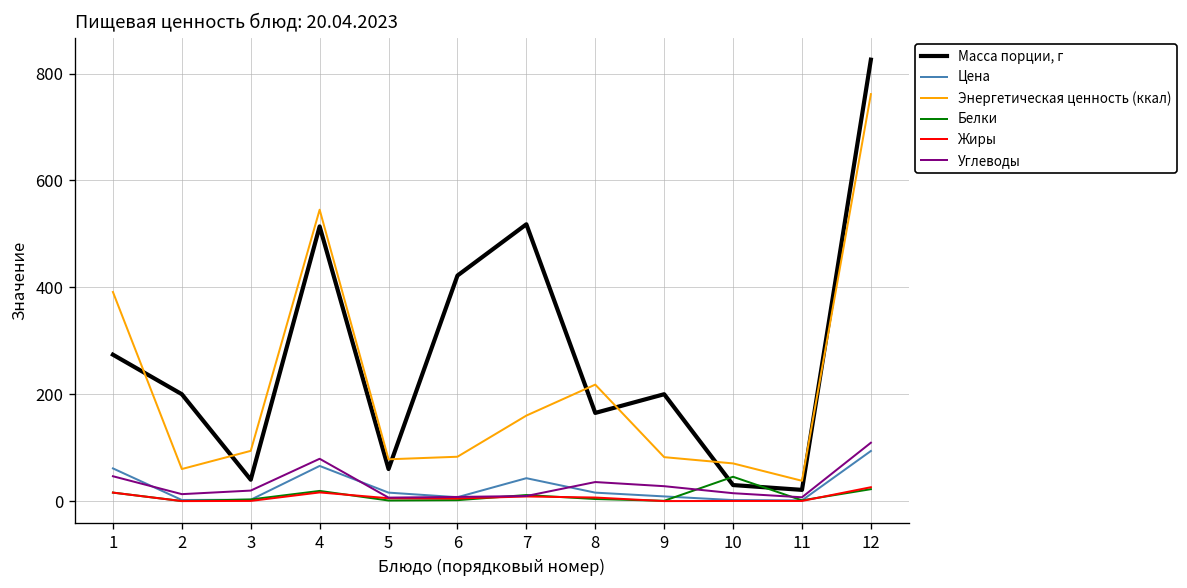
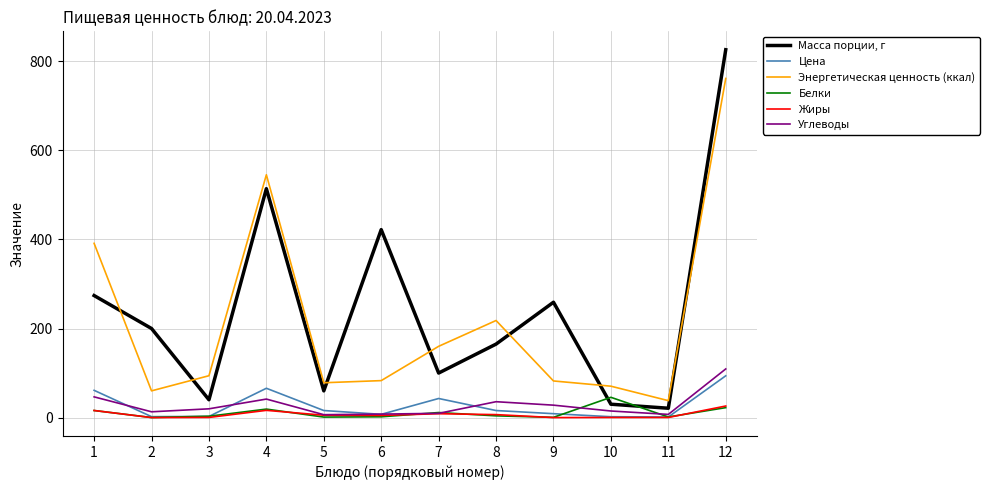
Углеводы, 4: 80 -> 40
Масса порции, г, 7: 520 -> 100
Масса порции, г, 9: 200 -> 260
